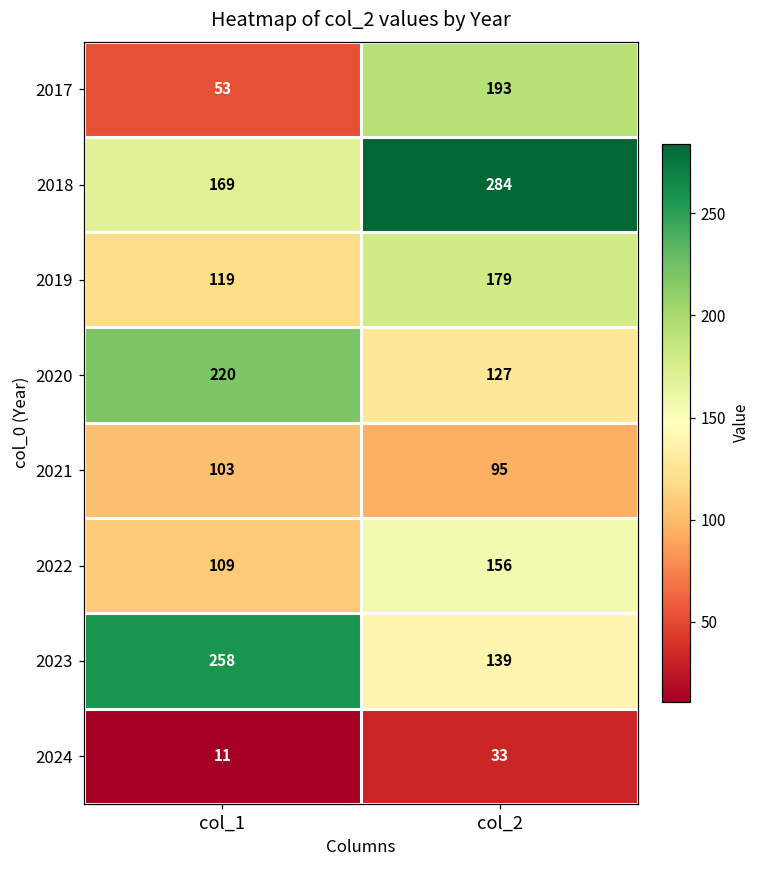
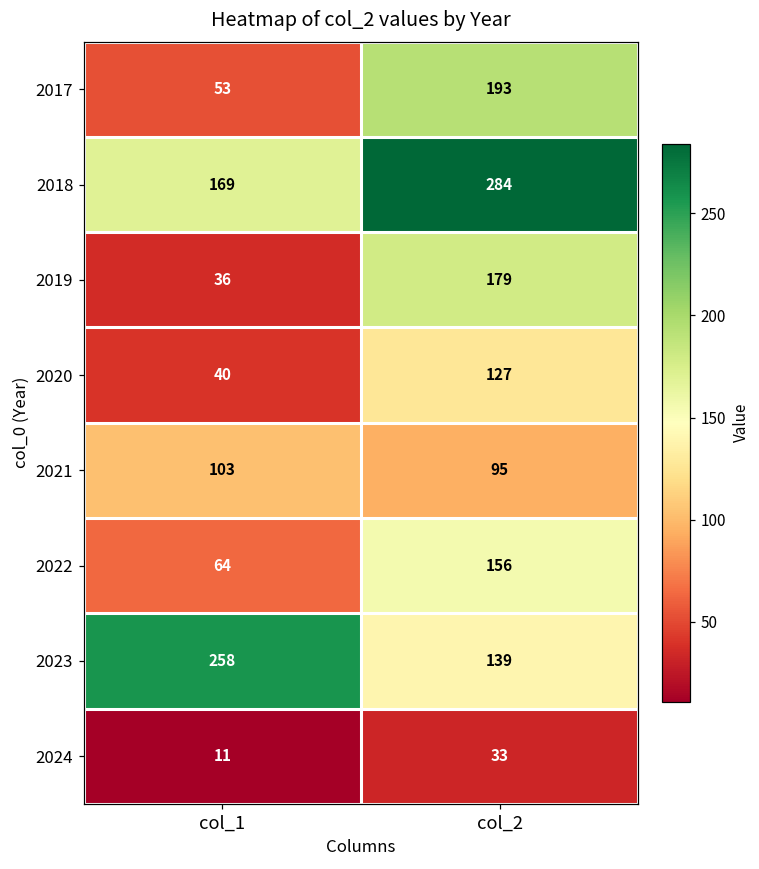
2019, col_1: 119 -> 36
2020, col_1: 220 -> 40
2022, col_1: 109 -> 64
